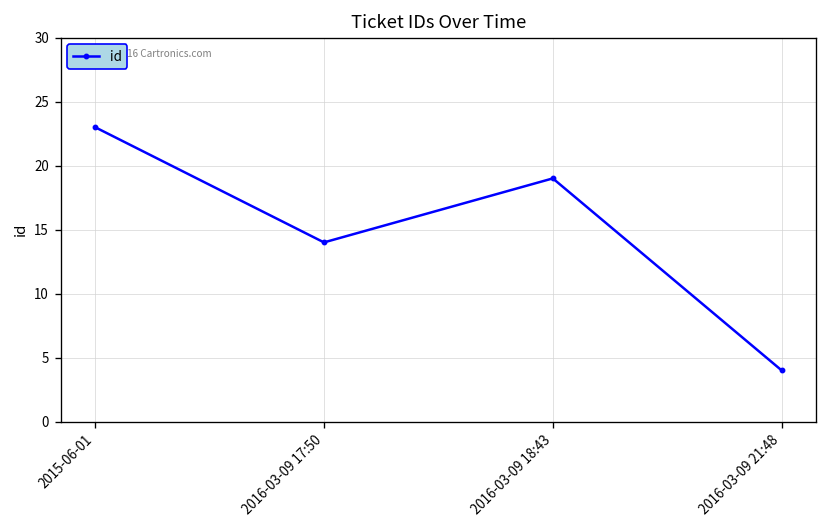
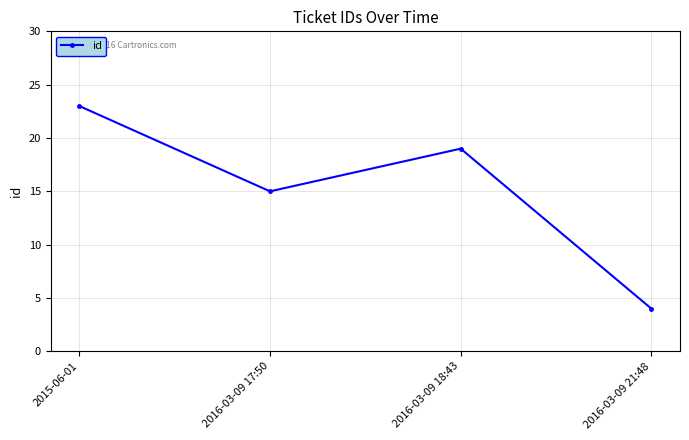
2016-03-09 17:50: 14 -> 15
